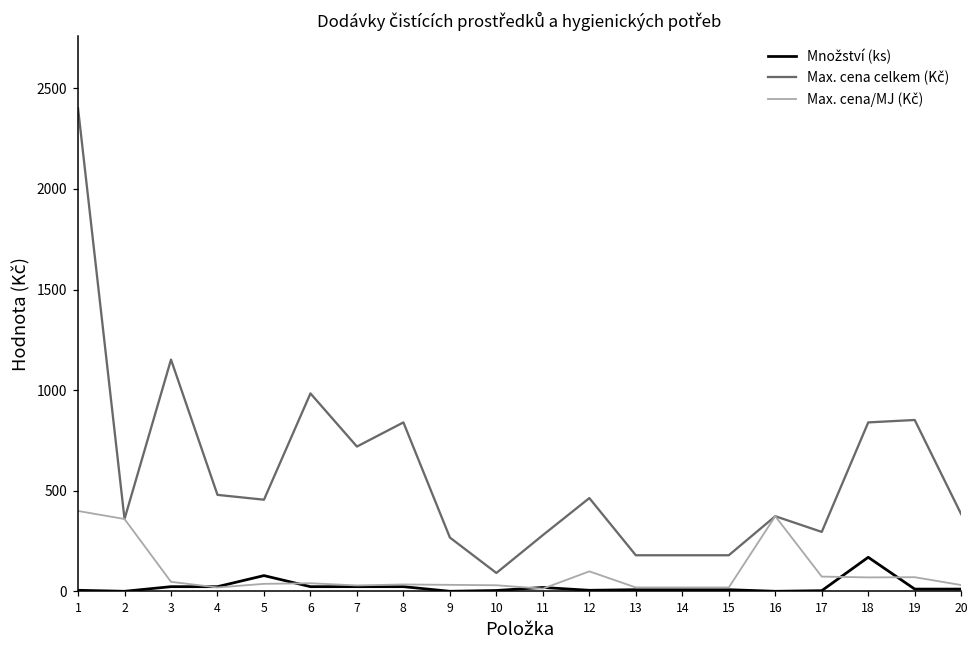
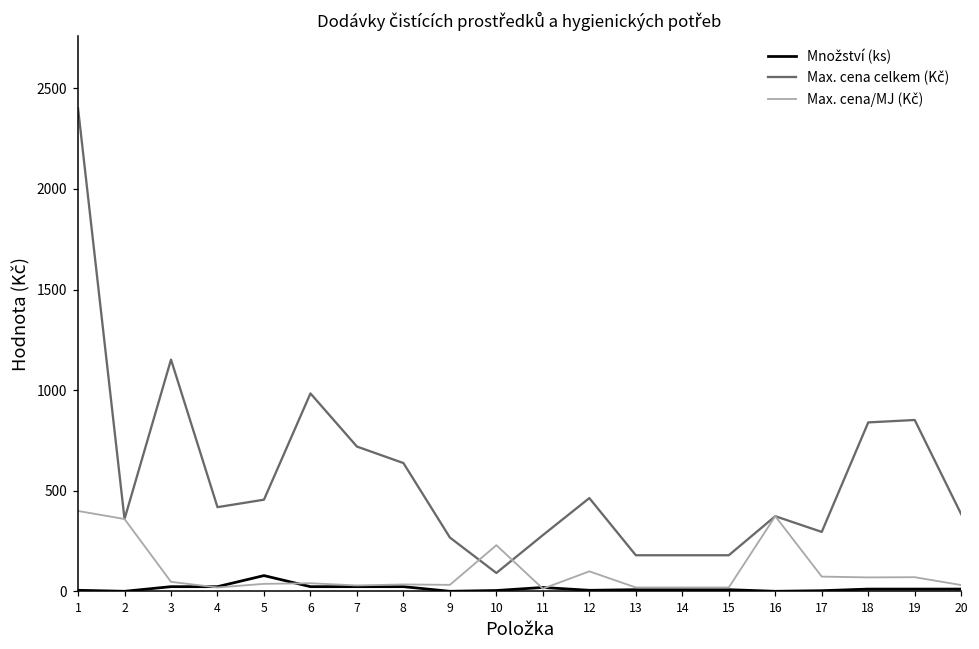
Max. cena celkem (Kč), 4: 480 -> 420
Max. cena celkem (Kč), 8: 840 -> 640
Max. cena/MJ (Kč), 10: 30 -> 230
Množství (ks), 18: 170 -> 10
